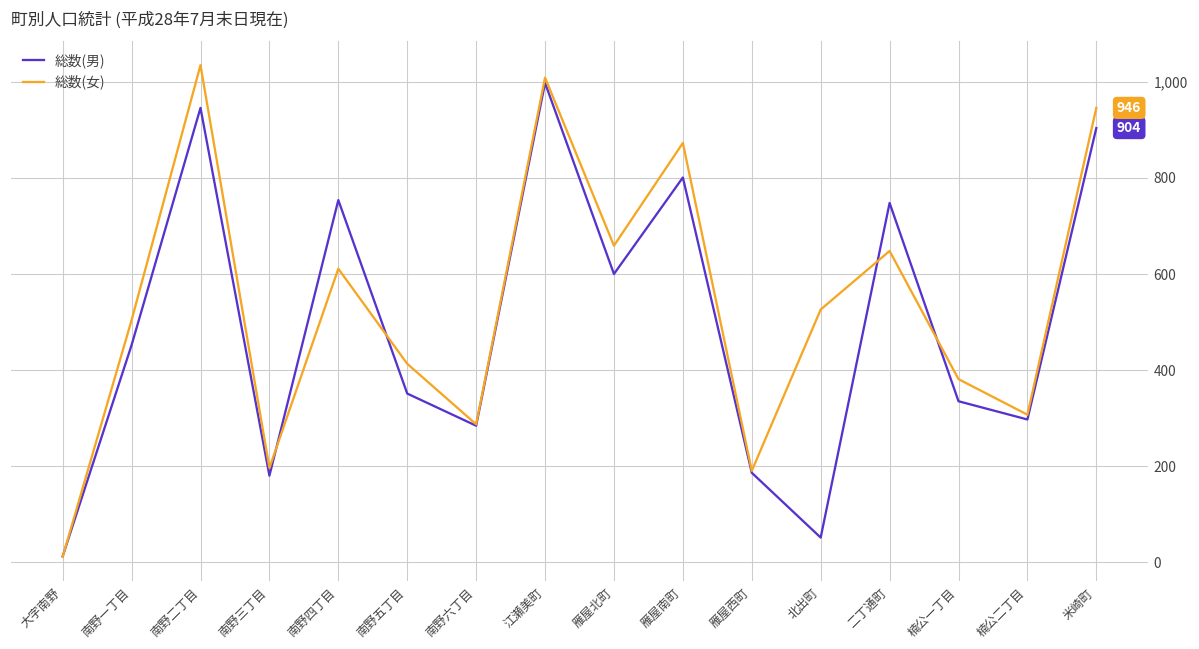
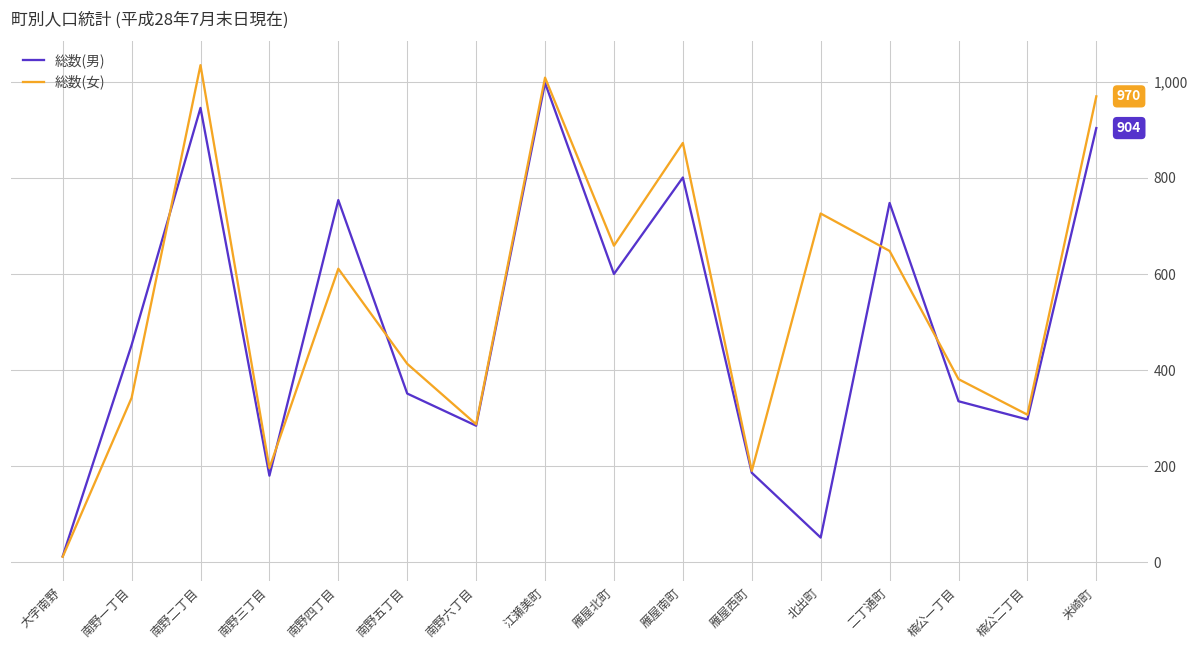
総数(女), 南野一丁目: 500 -> 340
総数(女), 北出町: 530 -> 730
総数(女), 米崎町: 946 -> 970
